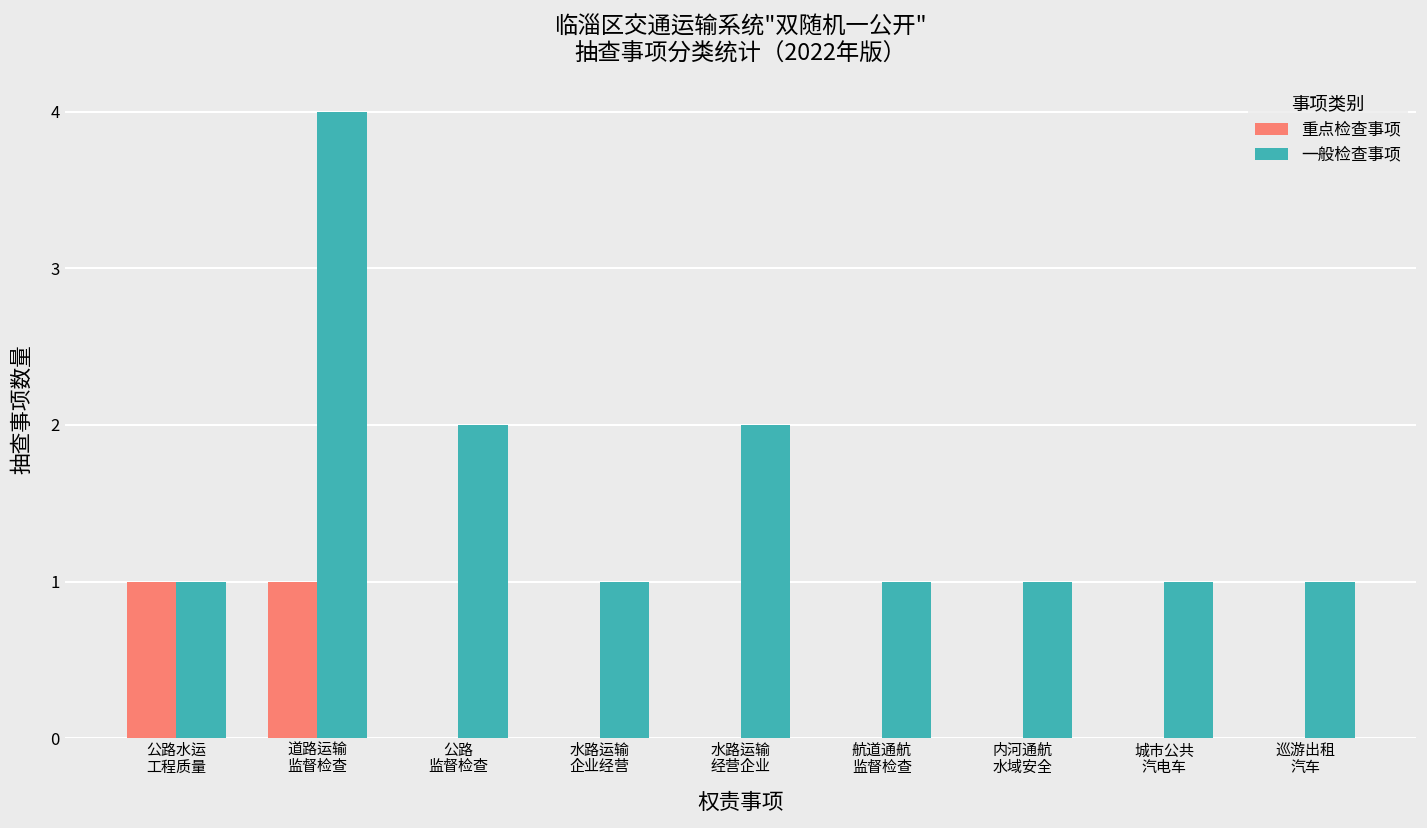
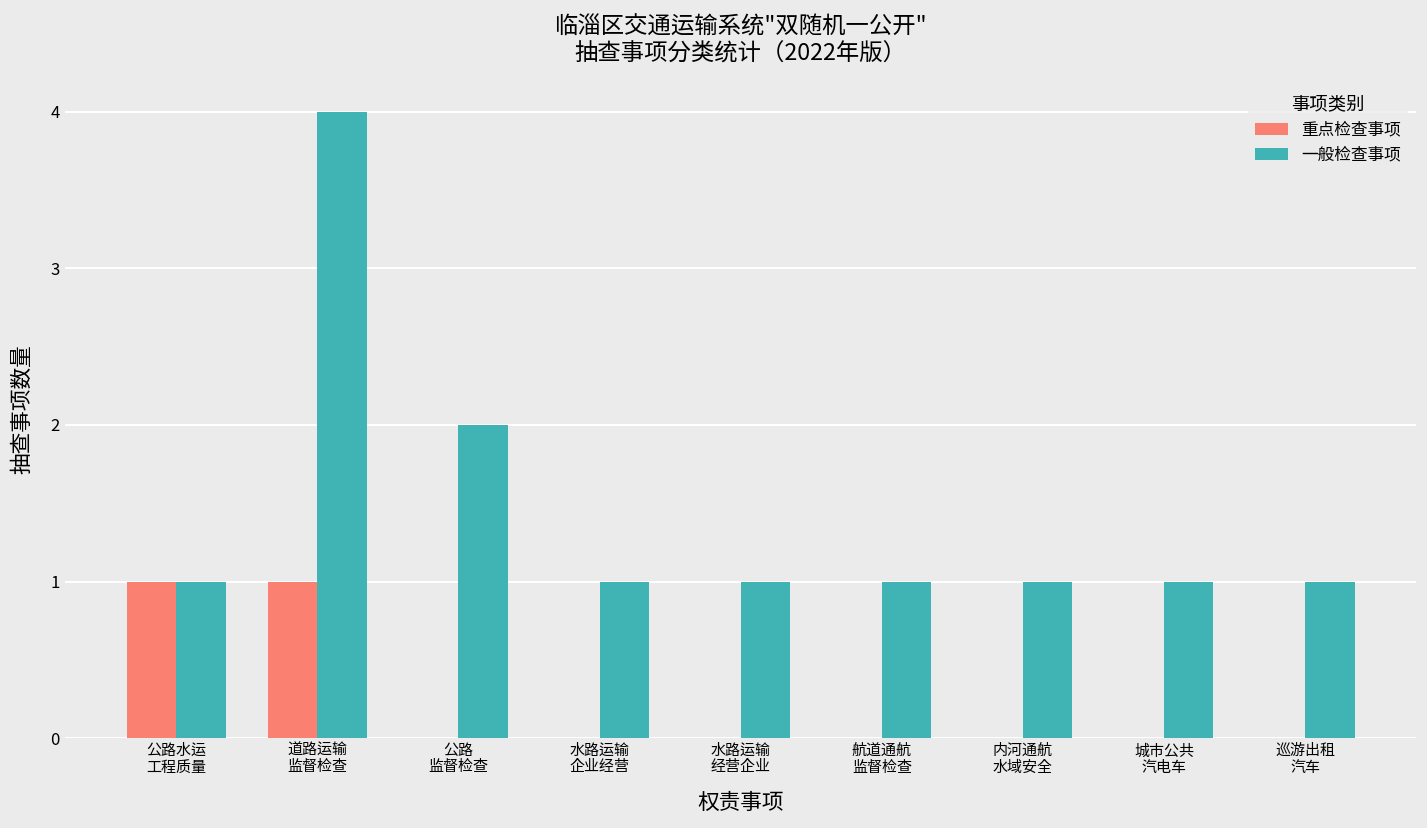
一般检查事项, 水路运输 经营企业: 2 -> 1
